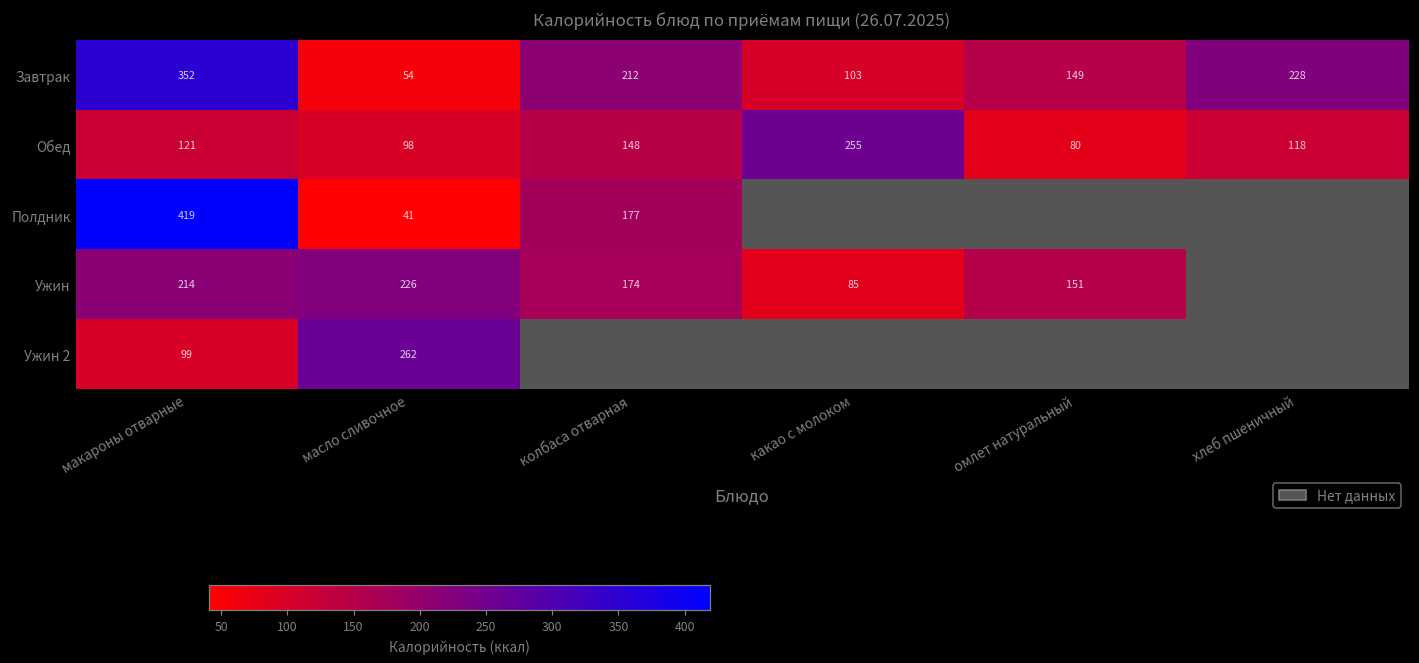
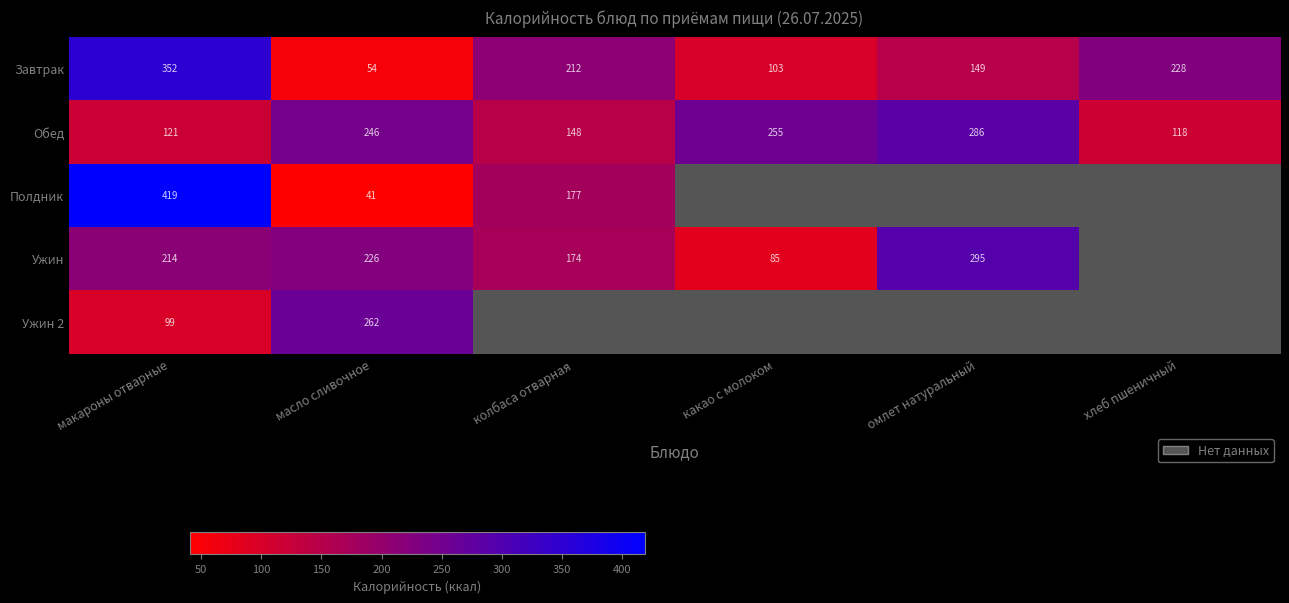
Обед, масло сливочное: 98 -> 246
Обед, омлет натуральный: 80 -> 286
Ужин, омлет натуральный: 151 -> 295
